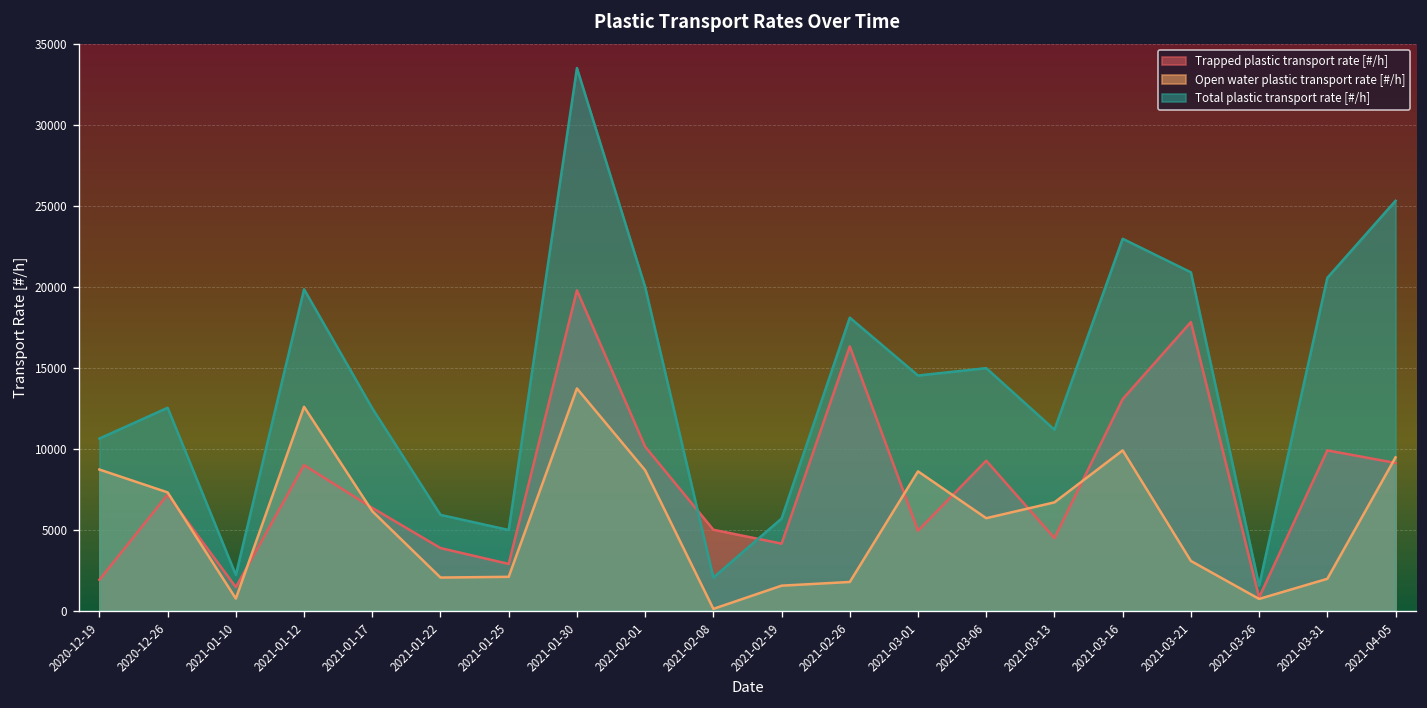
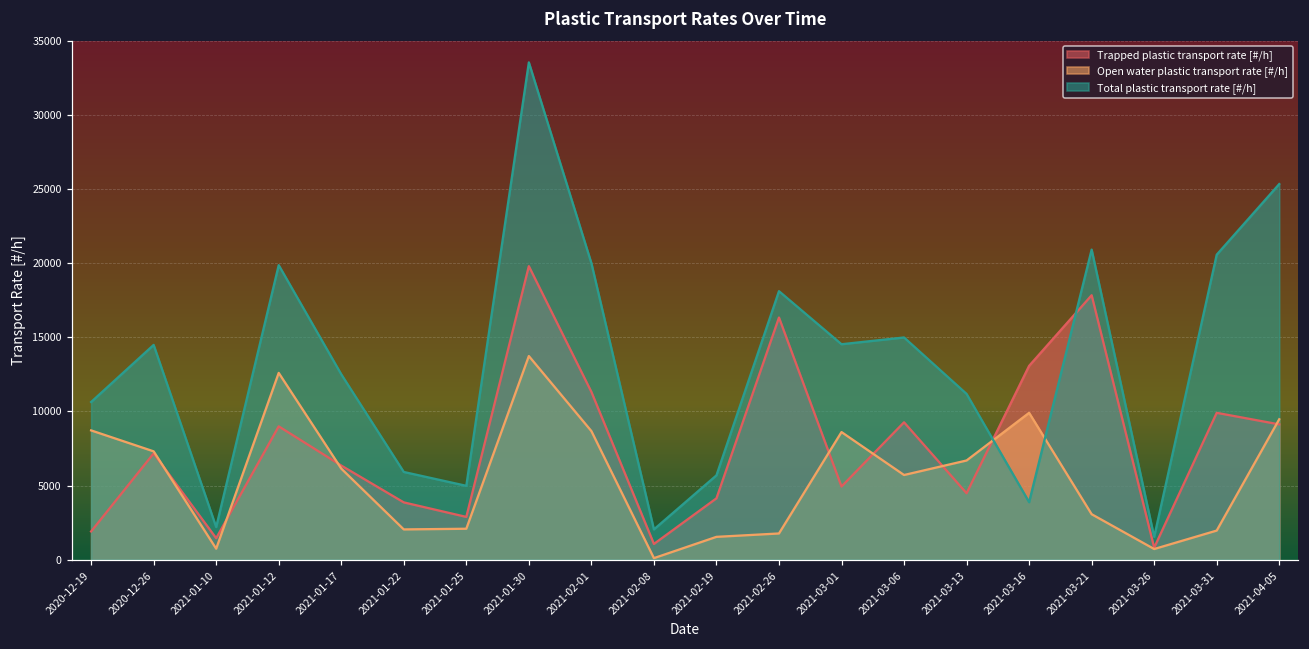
Total plastic transport rate [#/h], 2020-12-26: 12500 -> 14500
Trapped plastic transport rate [#/h], 2021-02-01: 10100 -> 11300
Trapped plastic transport rate [#/h], 2021-02-08: 5000 -> 1100
Total plastic transport rate [#/h], 2021-03-16: 23000 -> 3900
